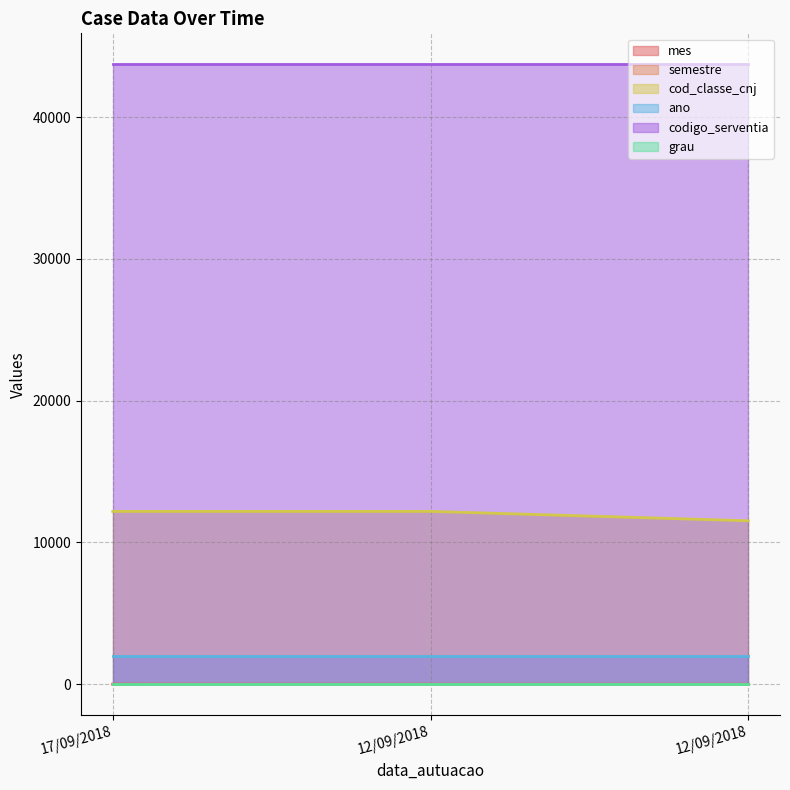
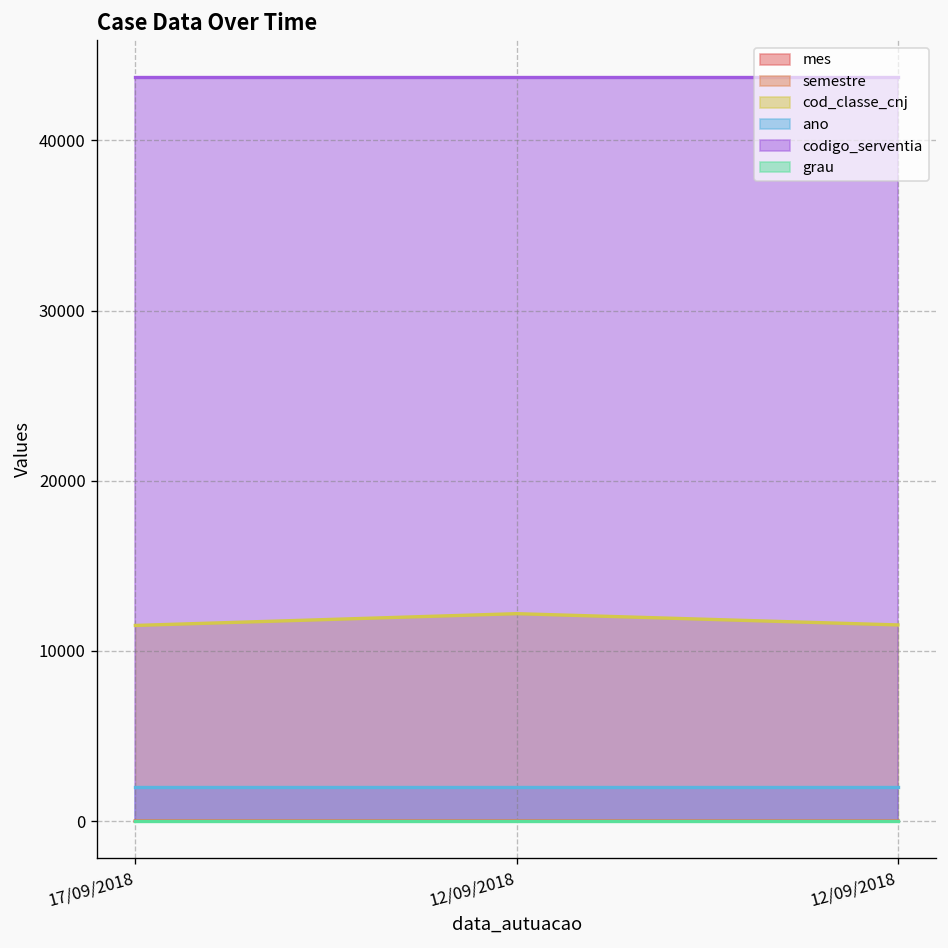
cod_classe_cnj, 17/09/2018: 12200 -> 11500
